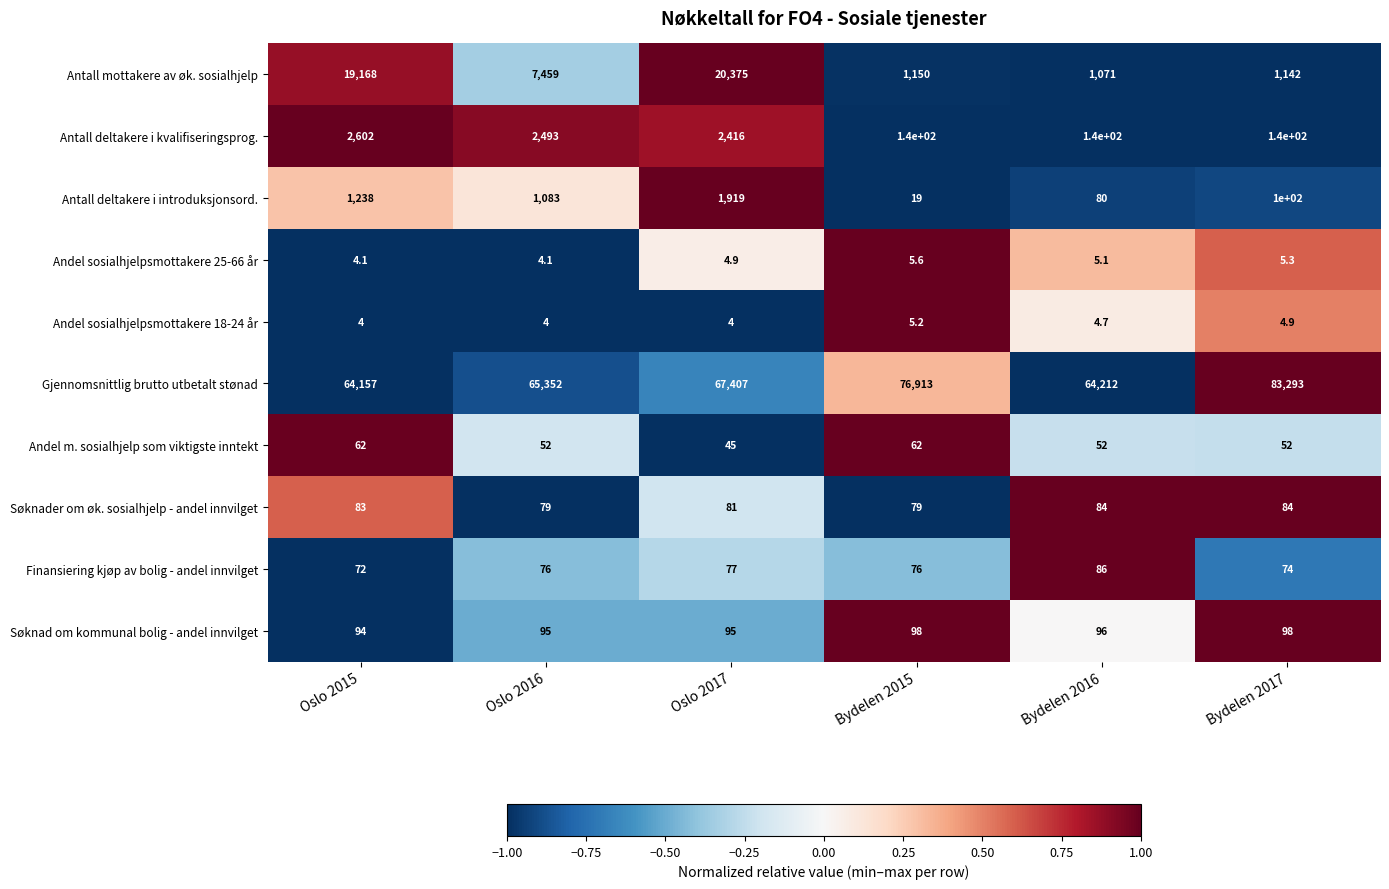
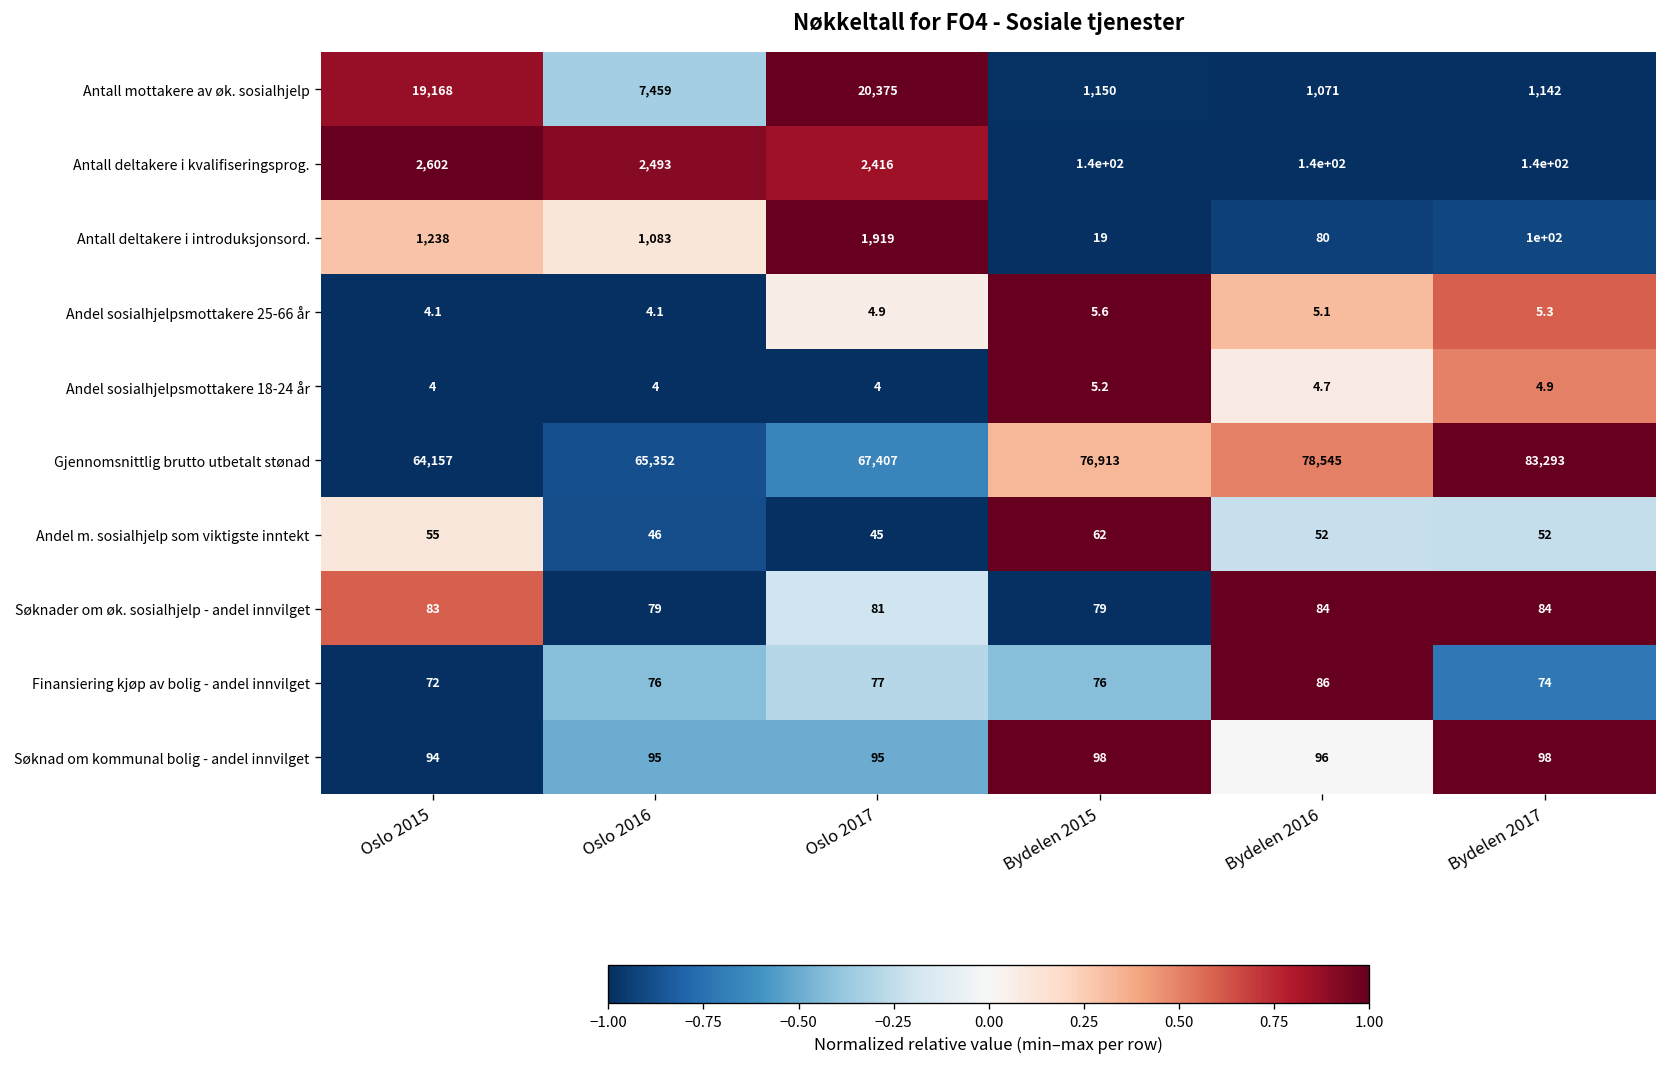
Gjennomsnittlig brutto utbetalt stønad, Bydelen 2016: 64,212 -> 78,545
Andel m. sosialhjelp som viktigste inntekt, Oslo 2015: 62 -> 55
Andel m. sosialhjelp som viktigste inntekt, Oslo 2016: 52 -> 46
